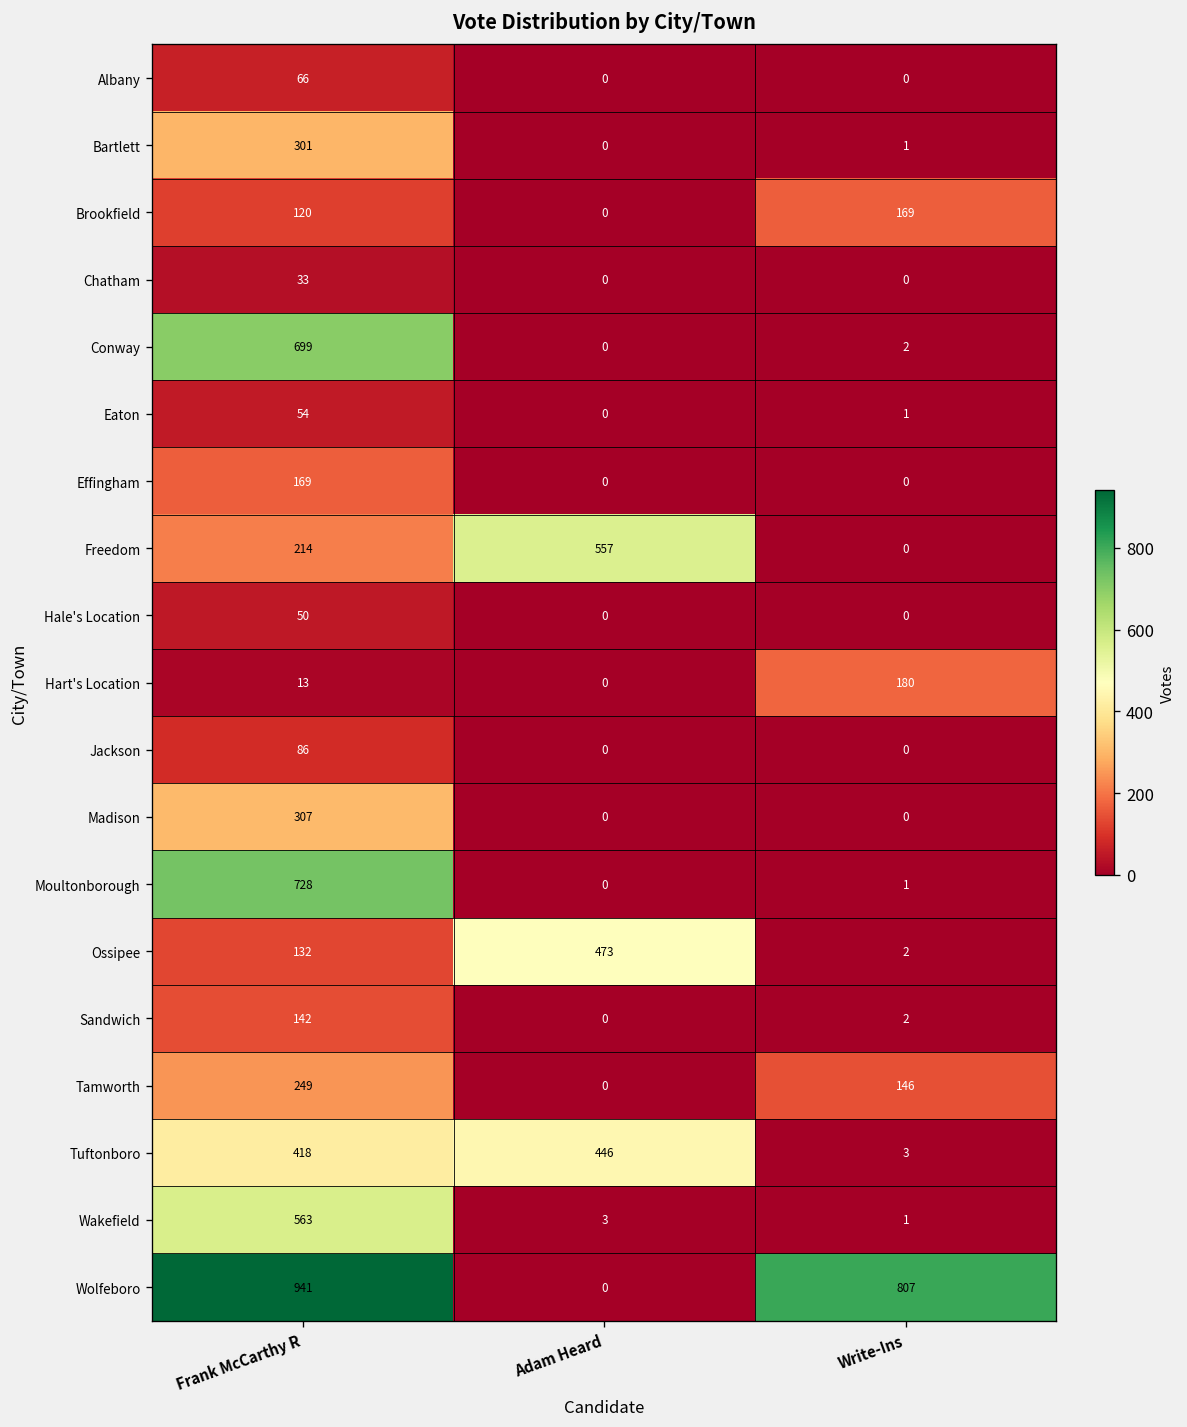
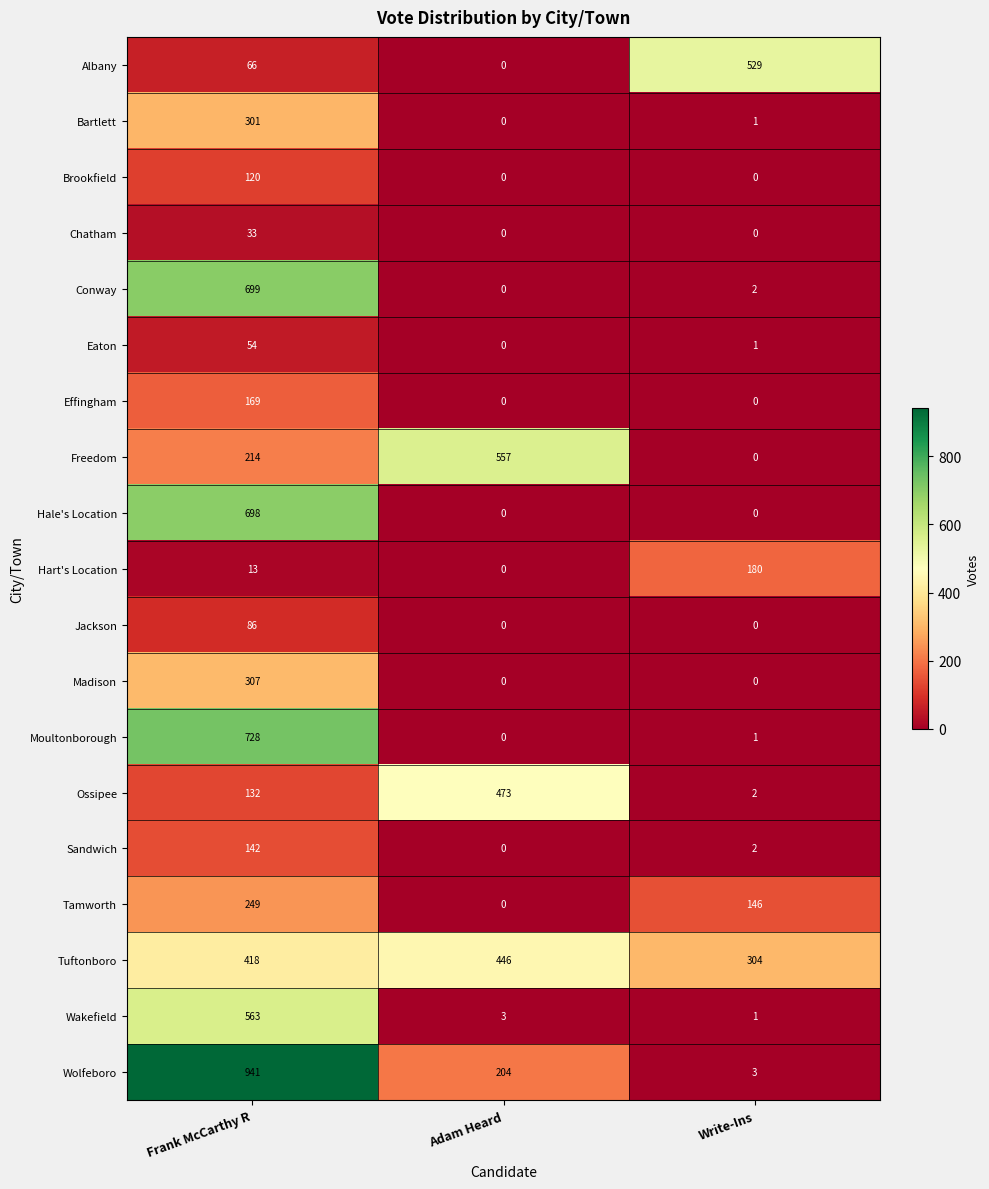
Albany, Write-Ins: 0 -> 529
Brookfield, Write-Ins: 169 -> 0
Hale's Location, Frank McCarthy R: 50 -> 698
Tuftonboro, Write-Ins: 3 -> 304
Wolfeboro, Adam Heard: 0 -> 204
Wolfeboro, Write-Ins: 807 -> 3
